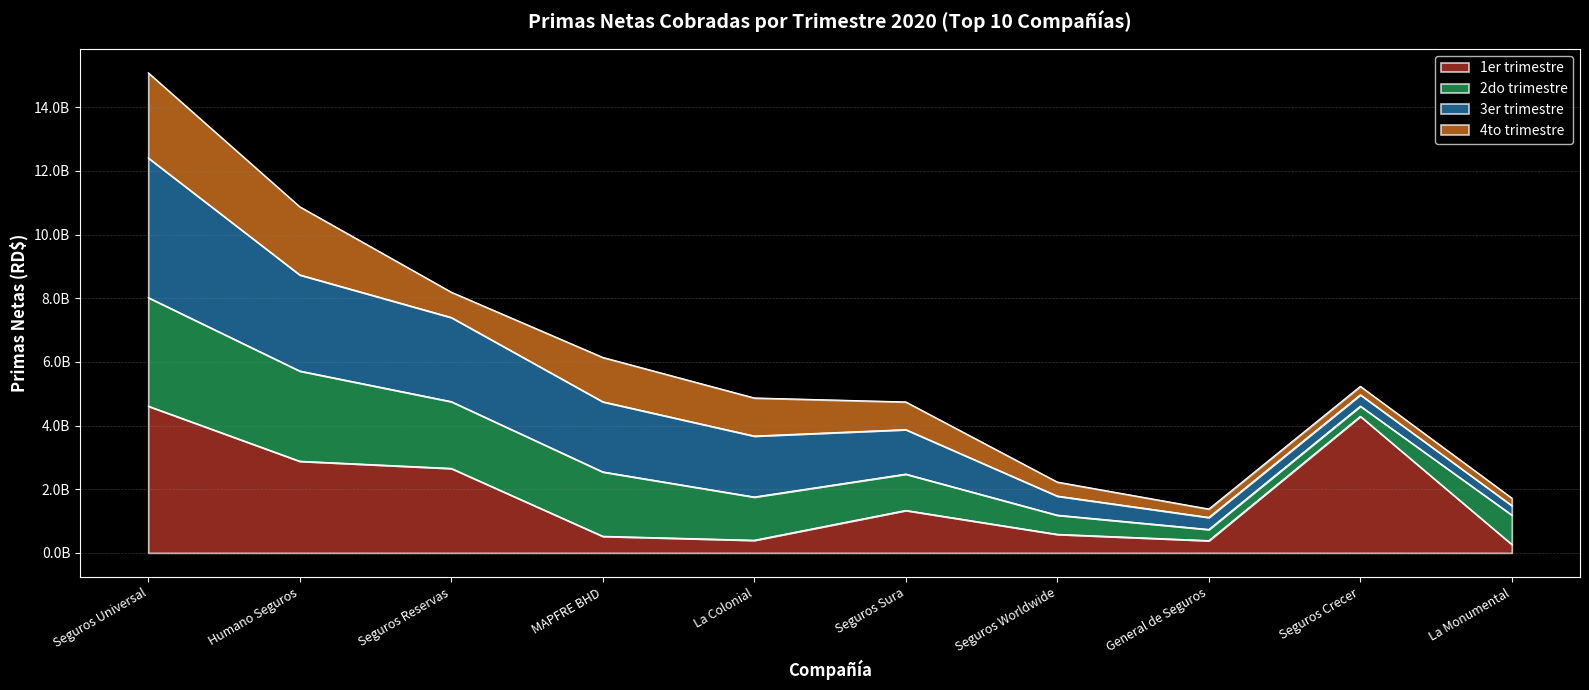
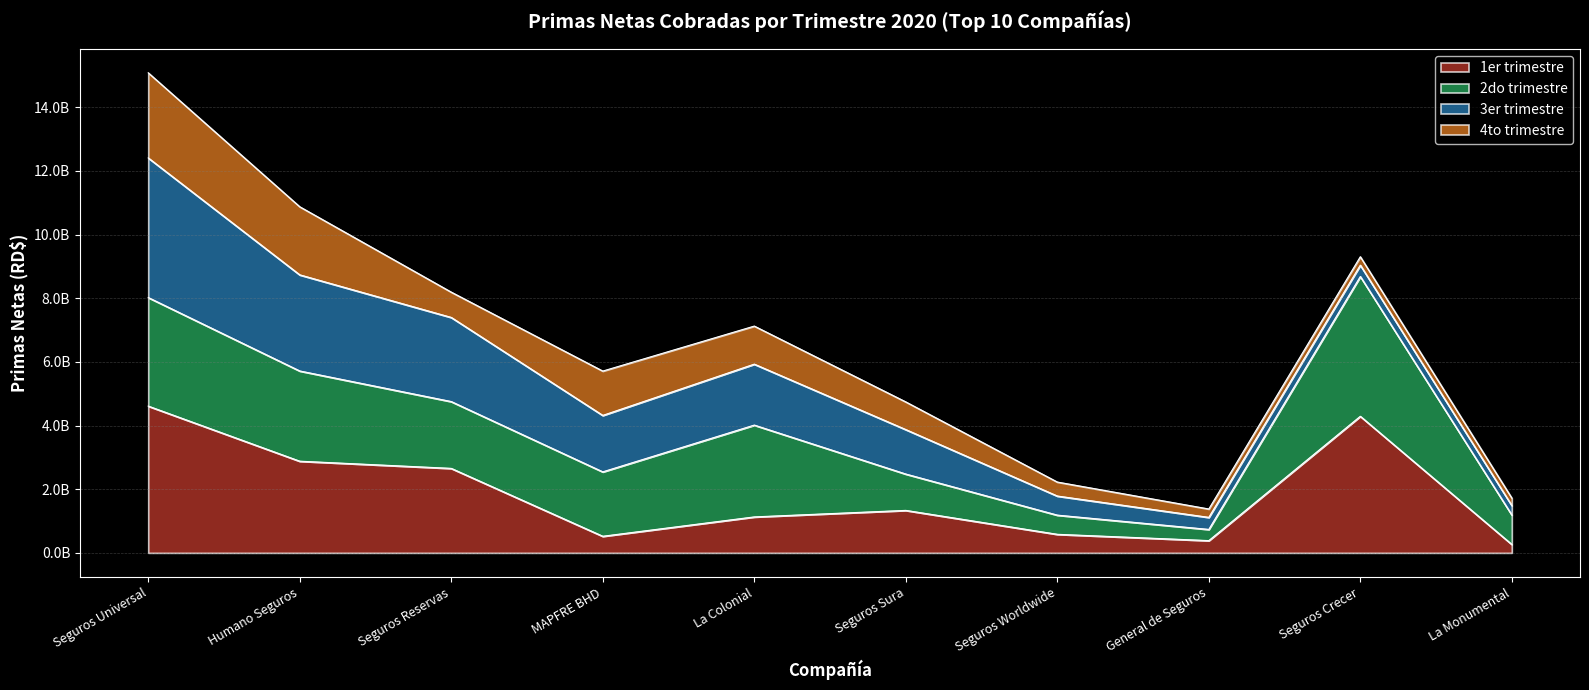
3er trimestre, MAPFRE BHD: 2200000000 -> 1800000000
1er trimestre, La Colonial: 400000000 -> 1100000000
2do trimestre, La Colonial: 1400000000 -> 2900000000
2do trimestre, Seguros Crecer: 300000000 -> 4400000000
